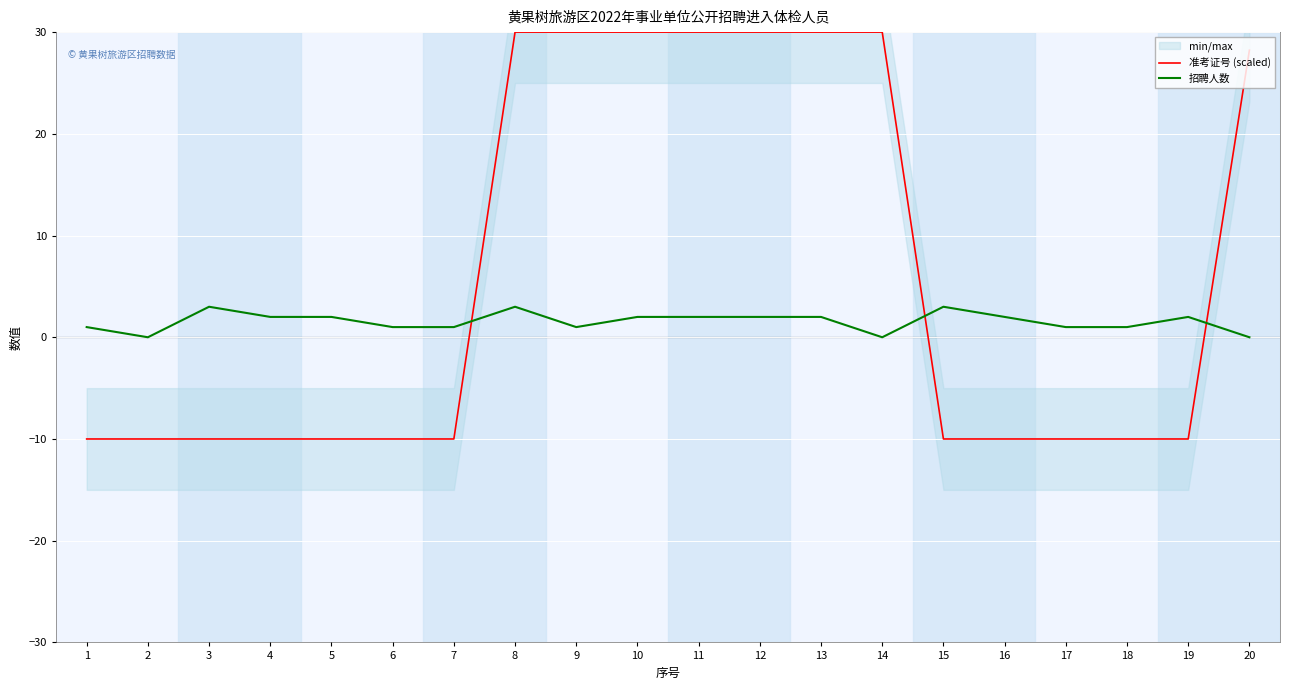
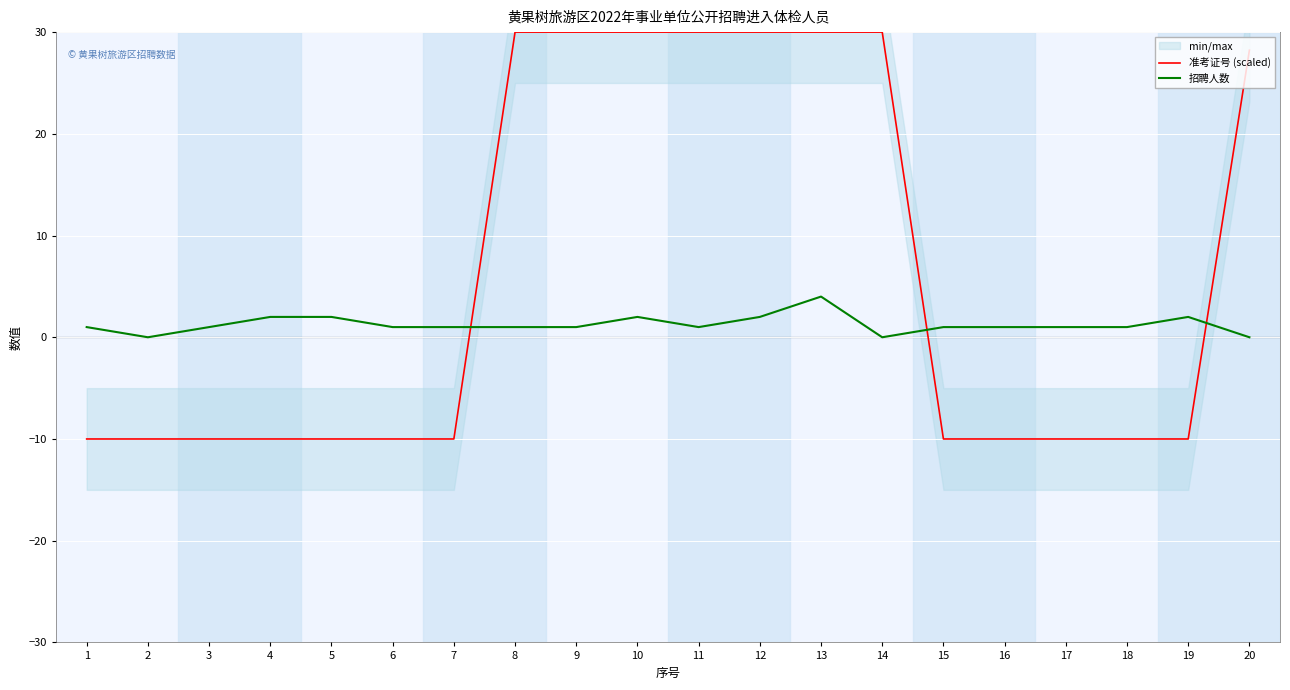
招聘人数, 3: 3 -> 1
招聘人数, 8: 3 -> 1
招聘人数, 11: 2 -> 1
招聘人数, 13: 2 -> 4
招聘人数, 15: 3 -> 1
招聘人数, 16: 2 -> 1
